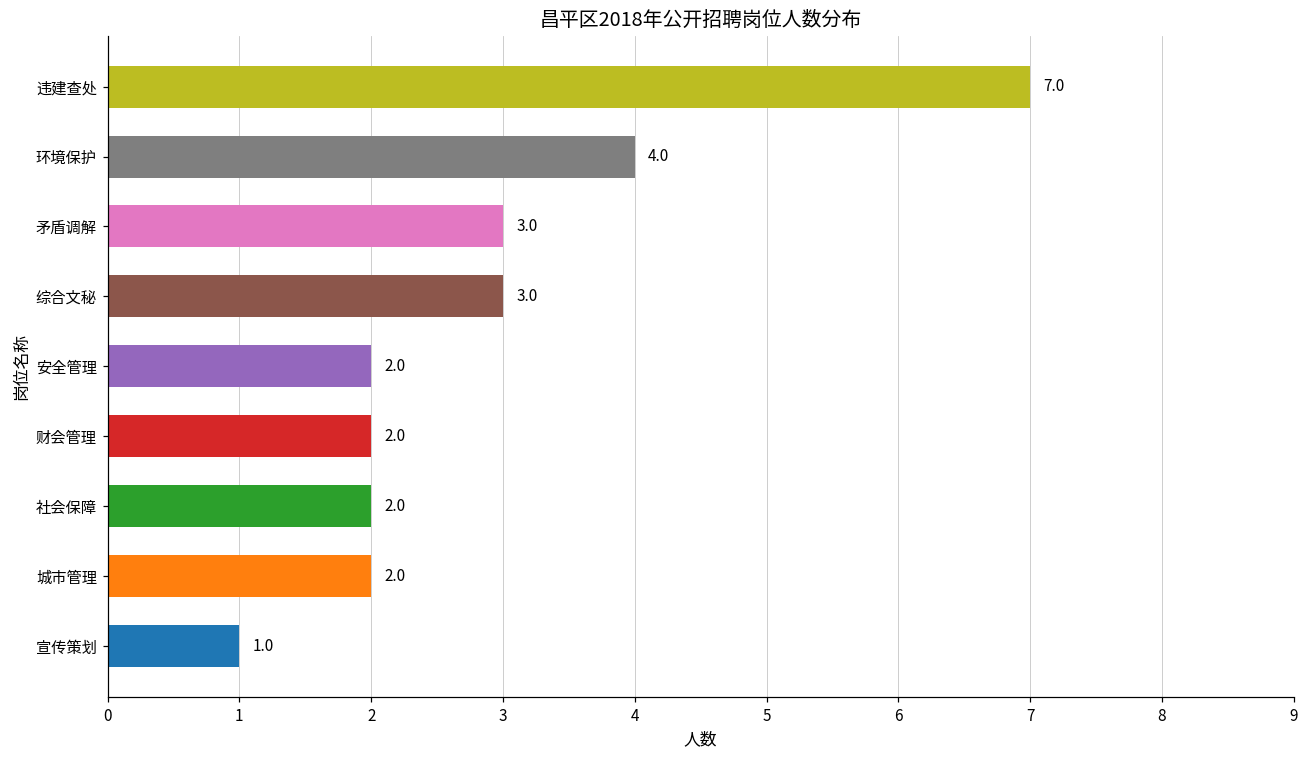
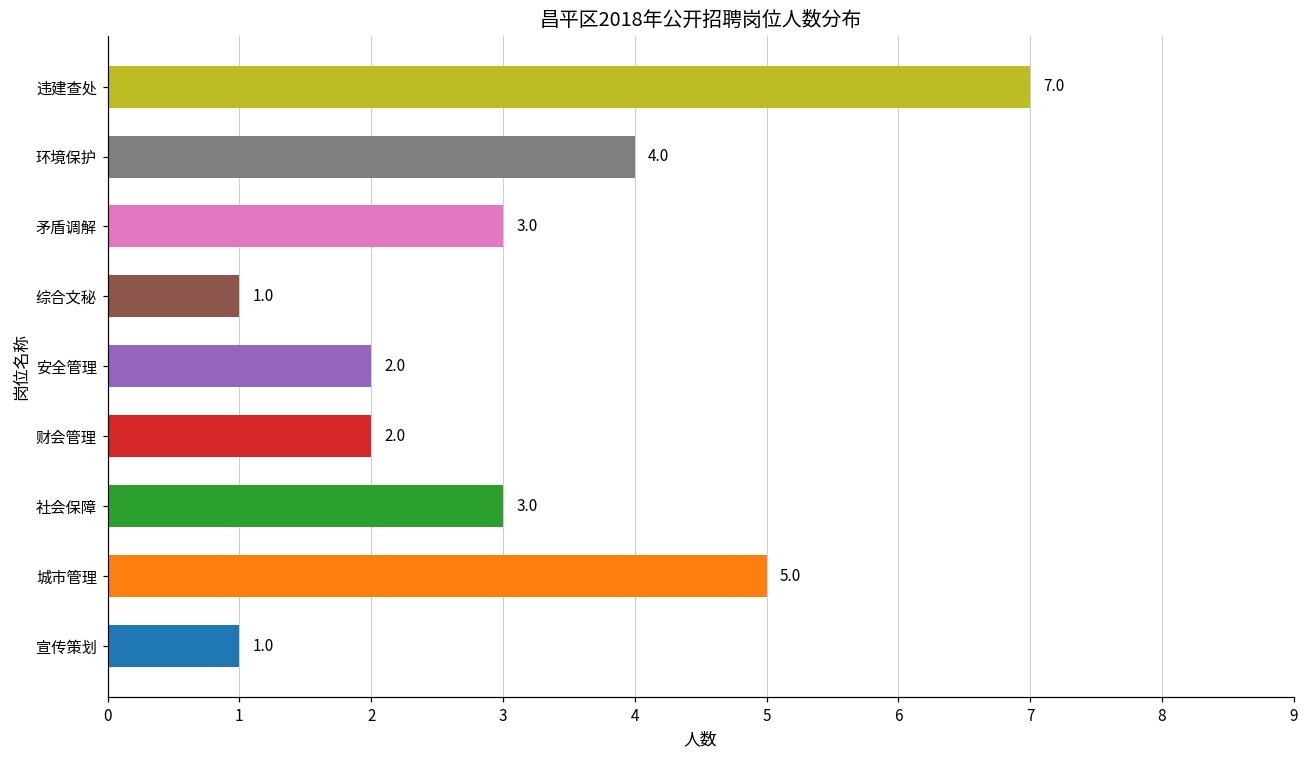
综合文秘: 3.0 -> 1.0
社会保障: 2.0 -> 3.0
城市管理: 2.0 -> 5.0
